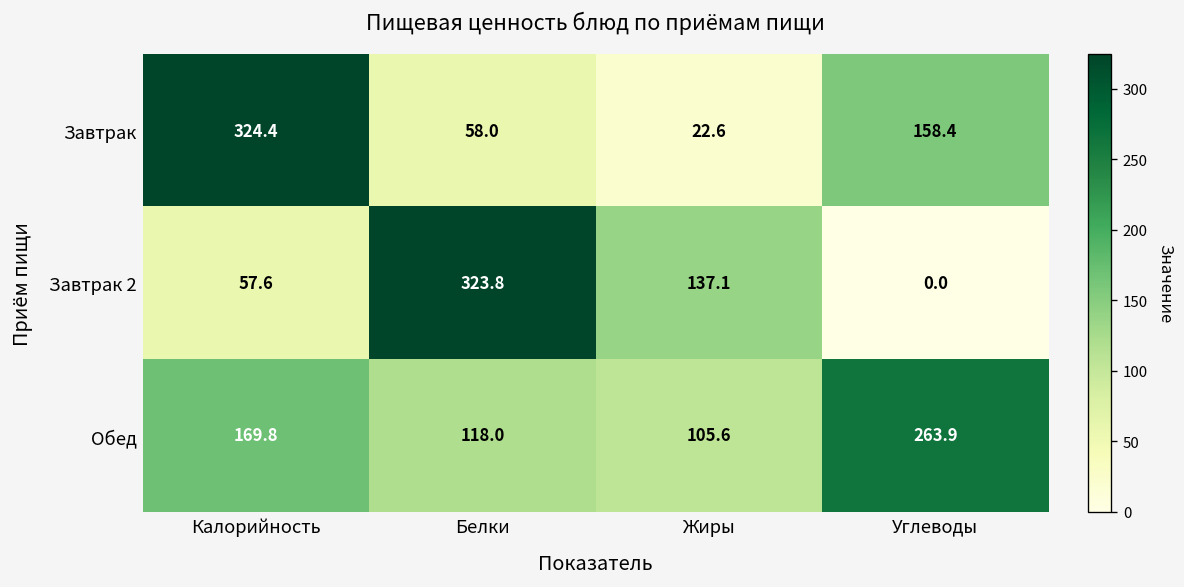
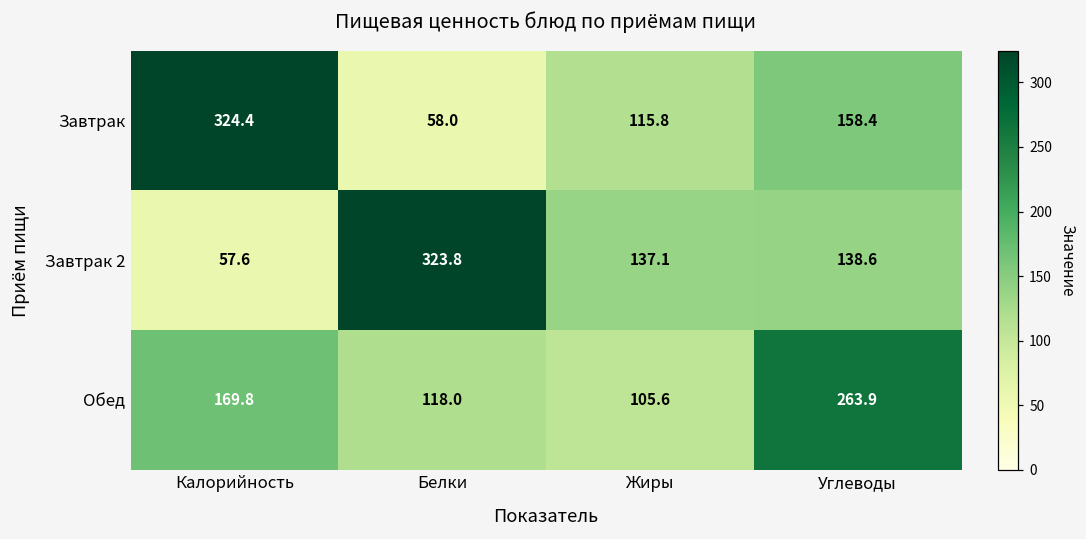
Завтрак, Жиры: 22.6 -> 115.8
Завтрак 2, Углеводы: 0.0 -> 138.6
